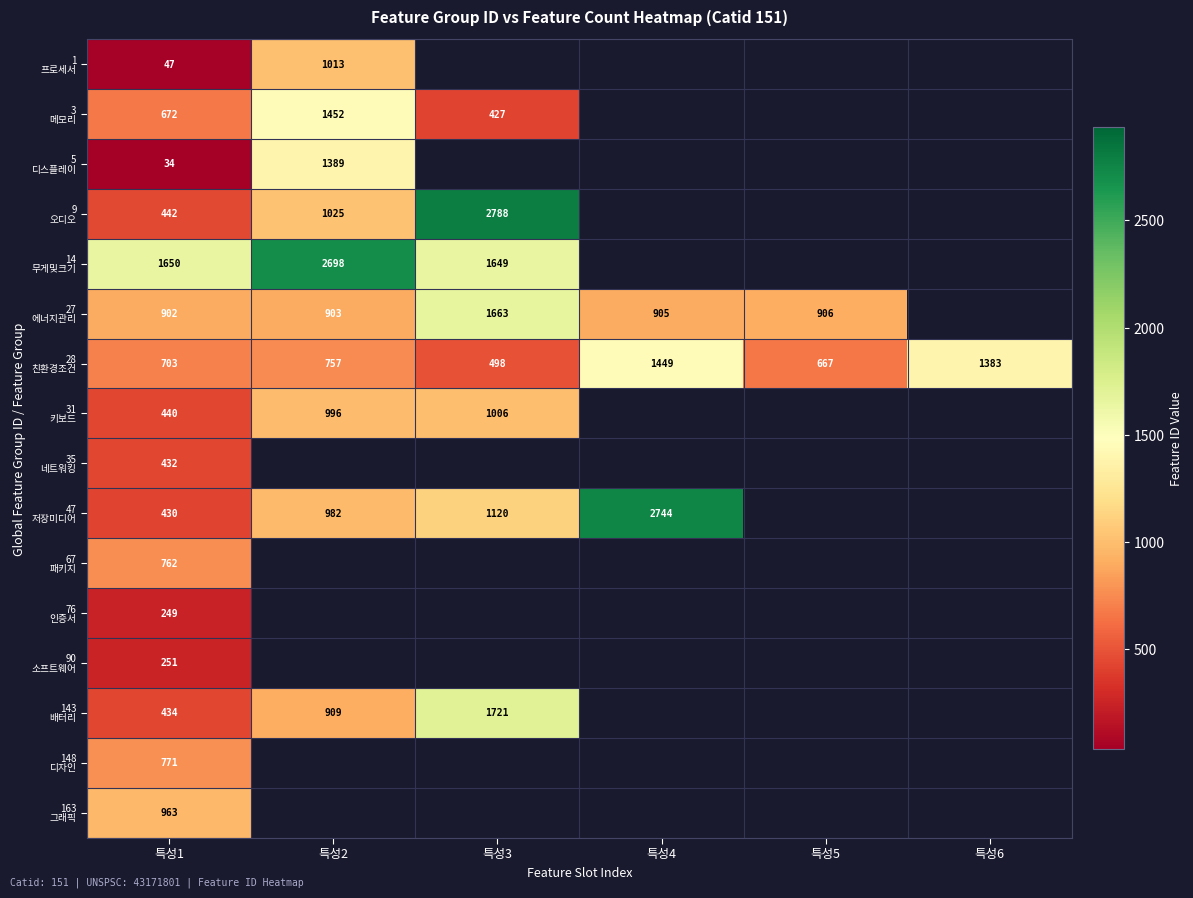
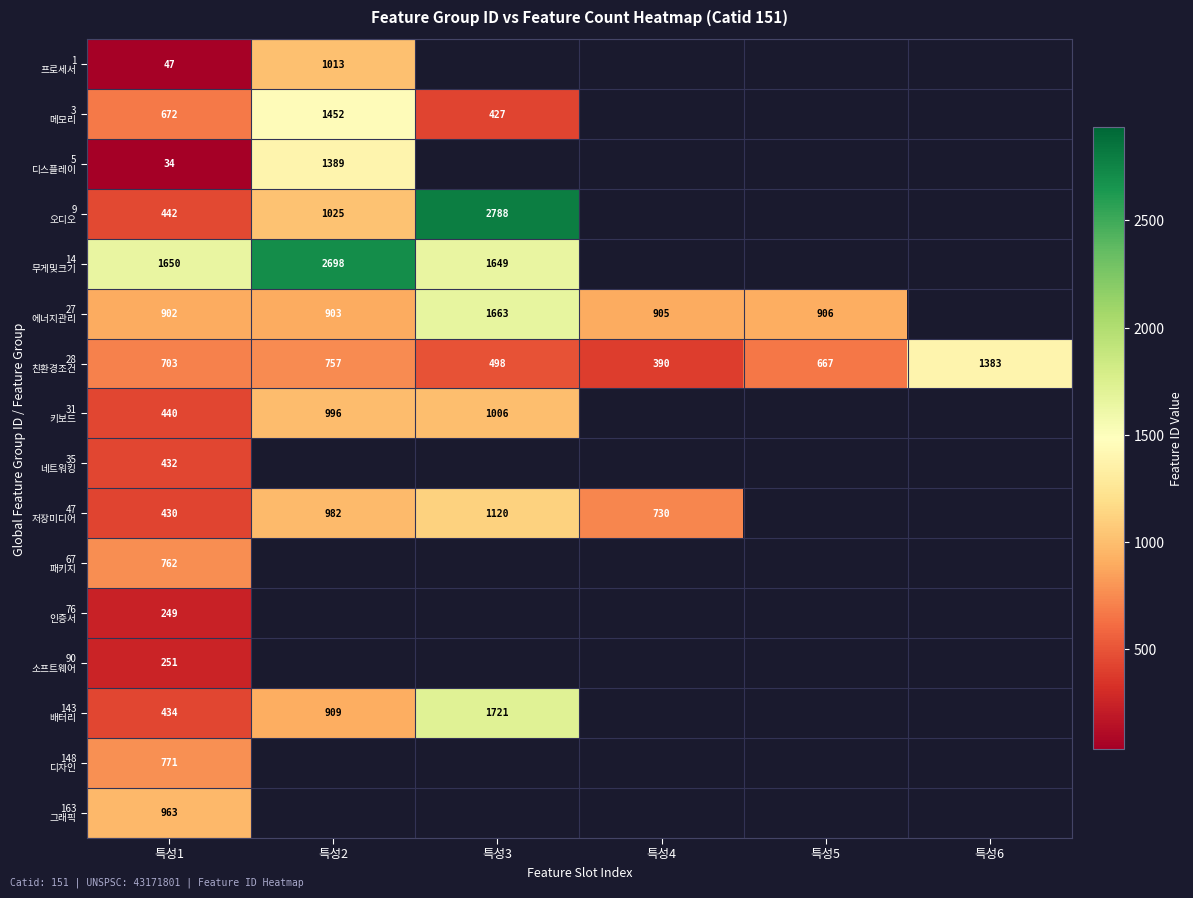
28 친환경조건, 특성4: 1449 -> 390
47 저장미디어, 특성4: 2744 -> 730
